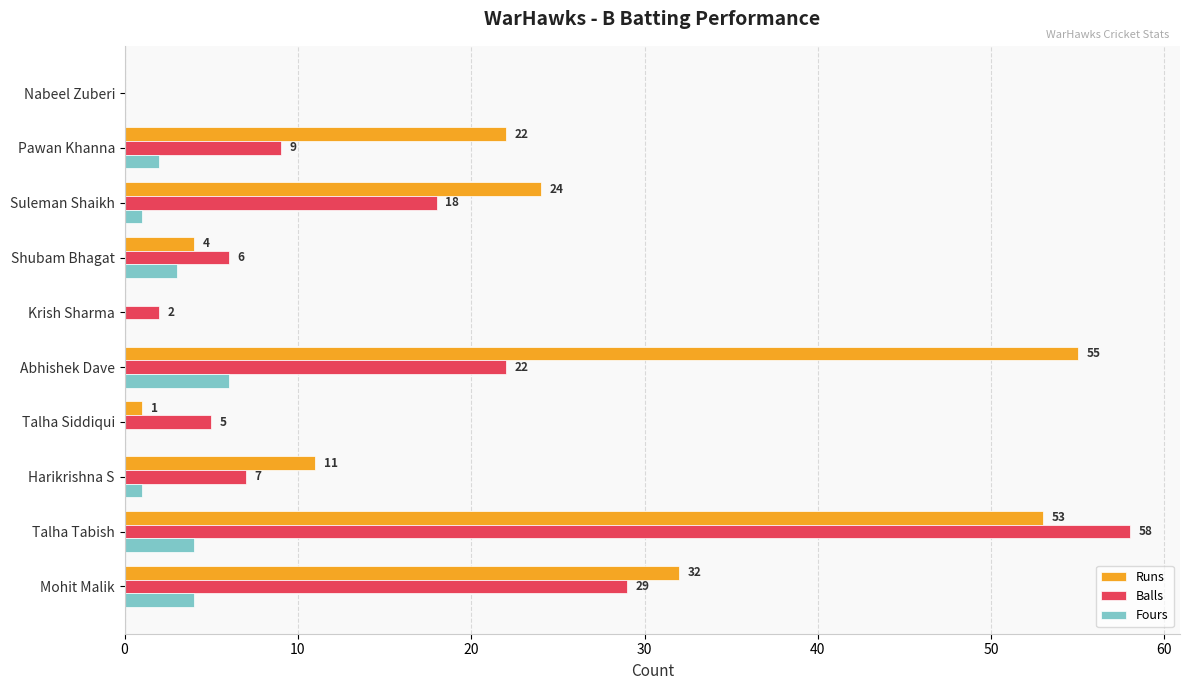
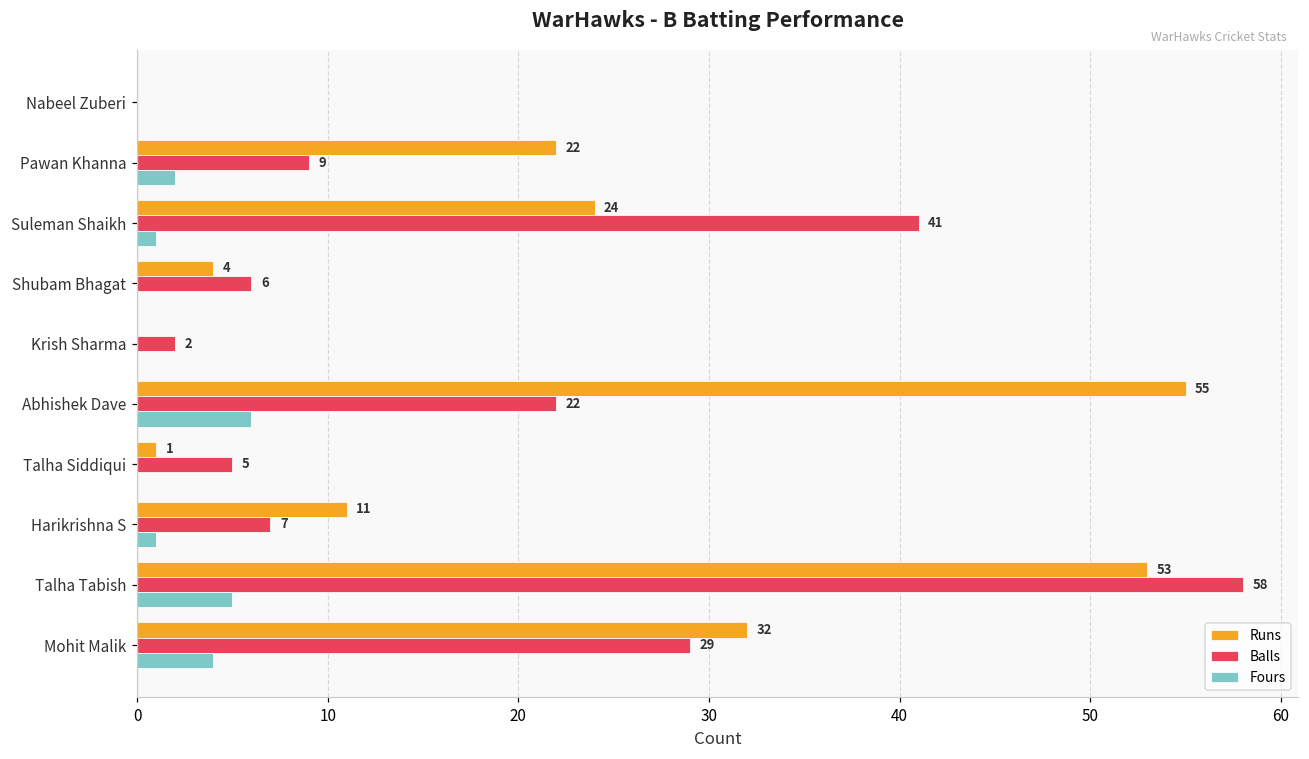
Balls, Suleman Shaikh: 18 -> 41
Fours, Shubam Bhagat: 3 -> 0
Fours, Talha Tabish: 4 -> 5
